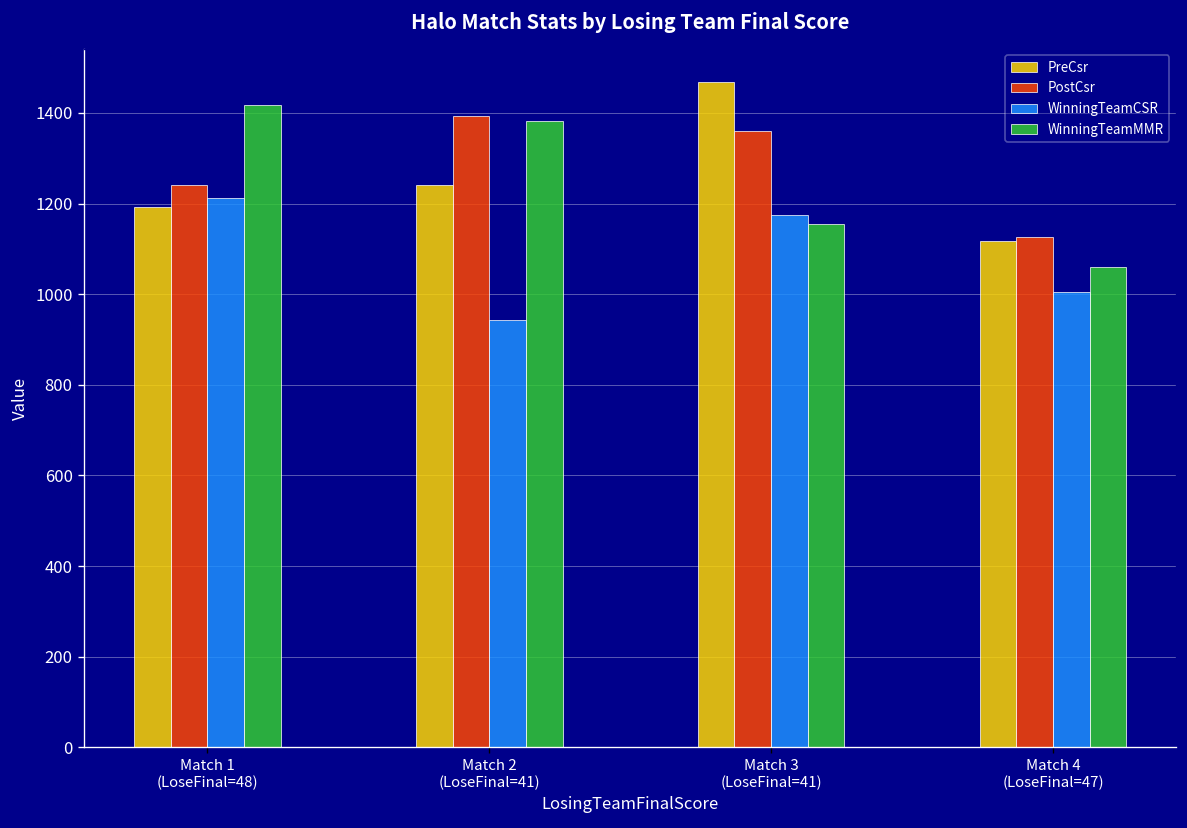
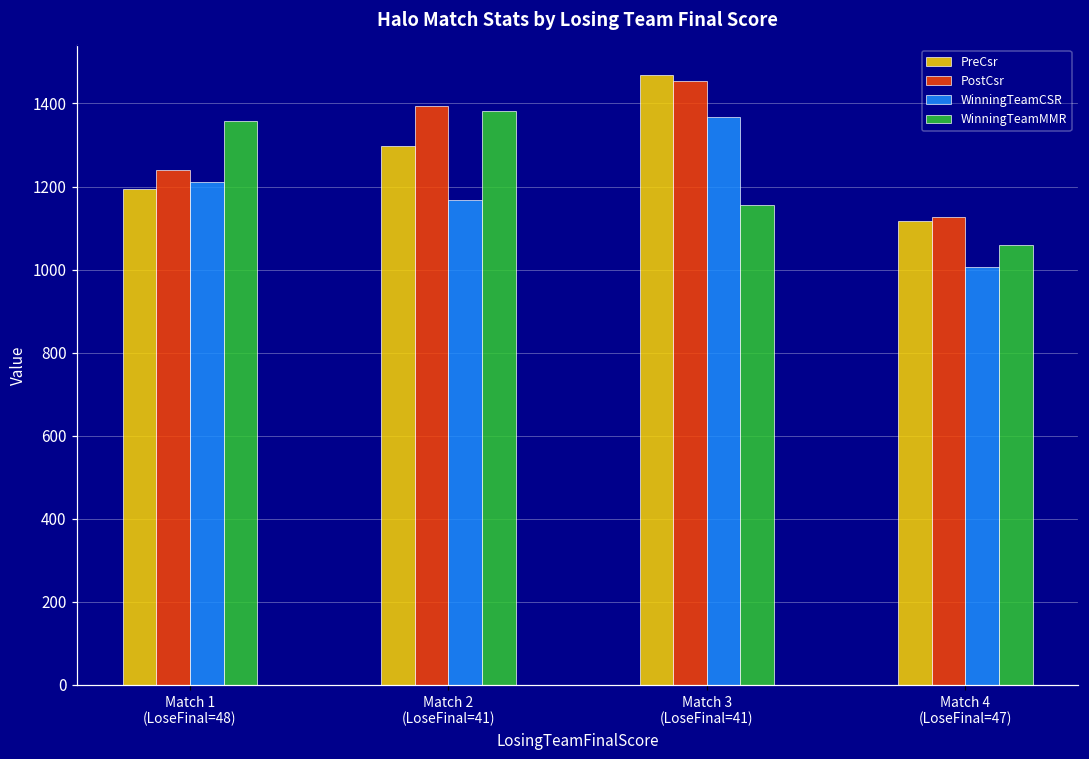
WinningTeamMMR, Match 1 (LoseFinal=48): 1420 -> 1360
PreCsr, Match 2 (LoseFinal=41): 1240 -> 1300
WinningTeamCSR, Match 2 (LoseFinal=41): 940 -> 1170
PostCsr, Match 3 (LoseFinal=41): 1360 -> 1450
WinningTeamCSR, Match 3 (LoseFinal=41): 1170 -> 1370
